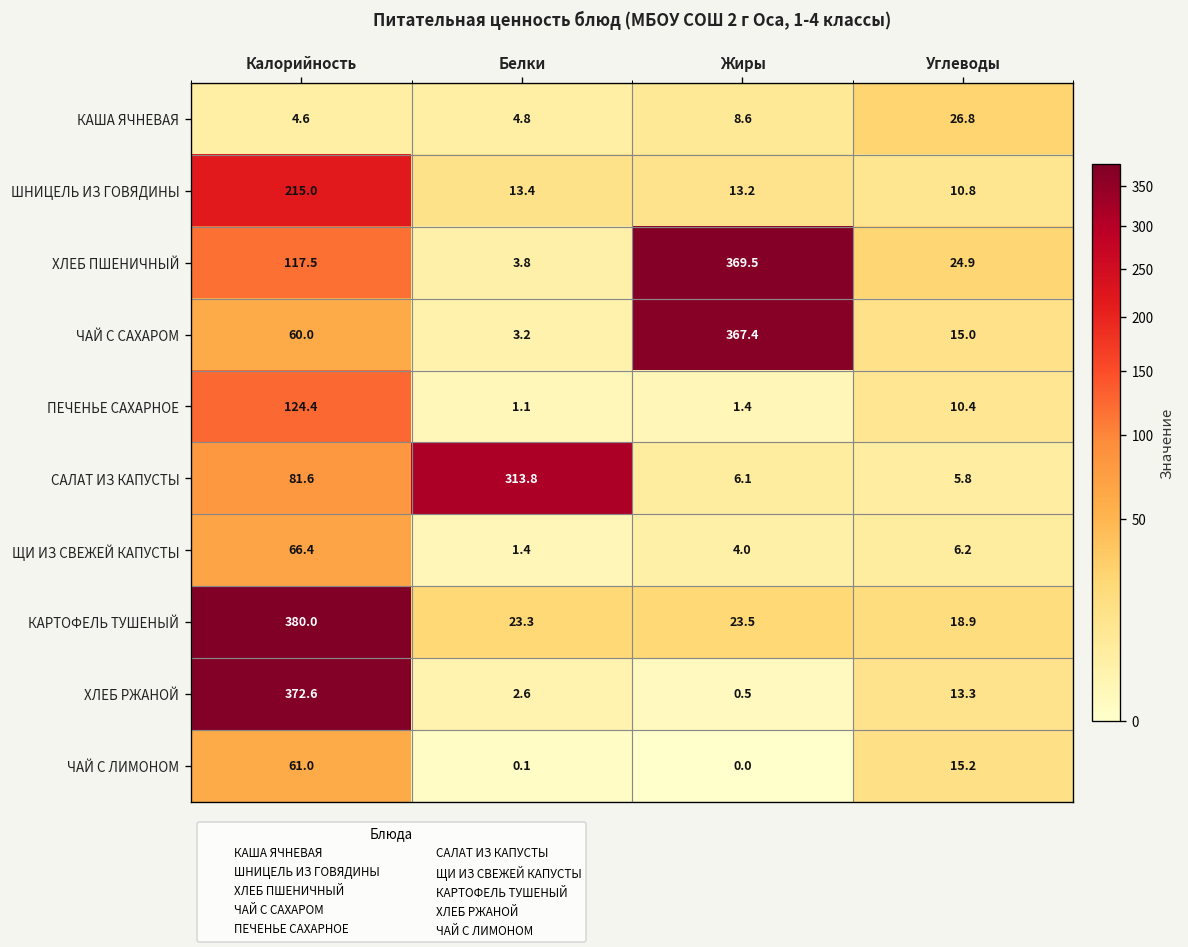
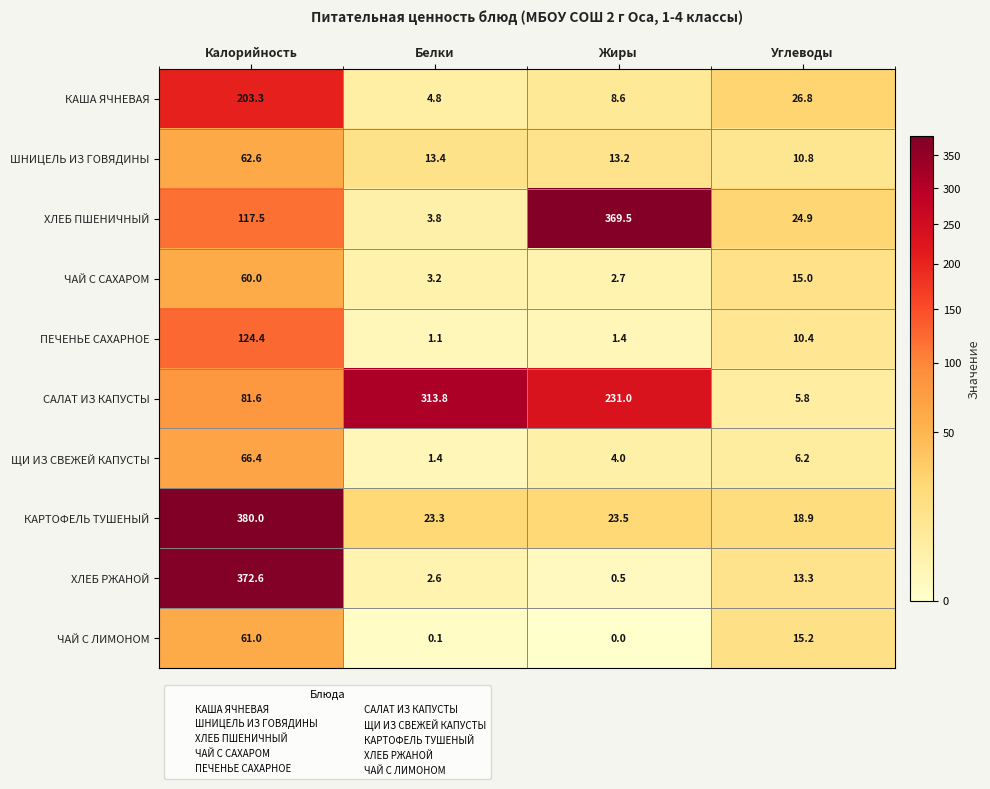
КАША ЯЧНЕВАЯ, Калорийность: 4.6 -> 203.3
ШНИЦЕЛЬ ИЗ ГОВЯДИНЫ, Калорийность: 215.0 -> 62.6
ЧАЙ С САХАРОМ, Жиры: 367.4 -> 2.7
САЛАТ ИЗ КАПУСТЫ, Жиры: 6.1 -> 231.0
